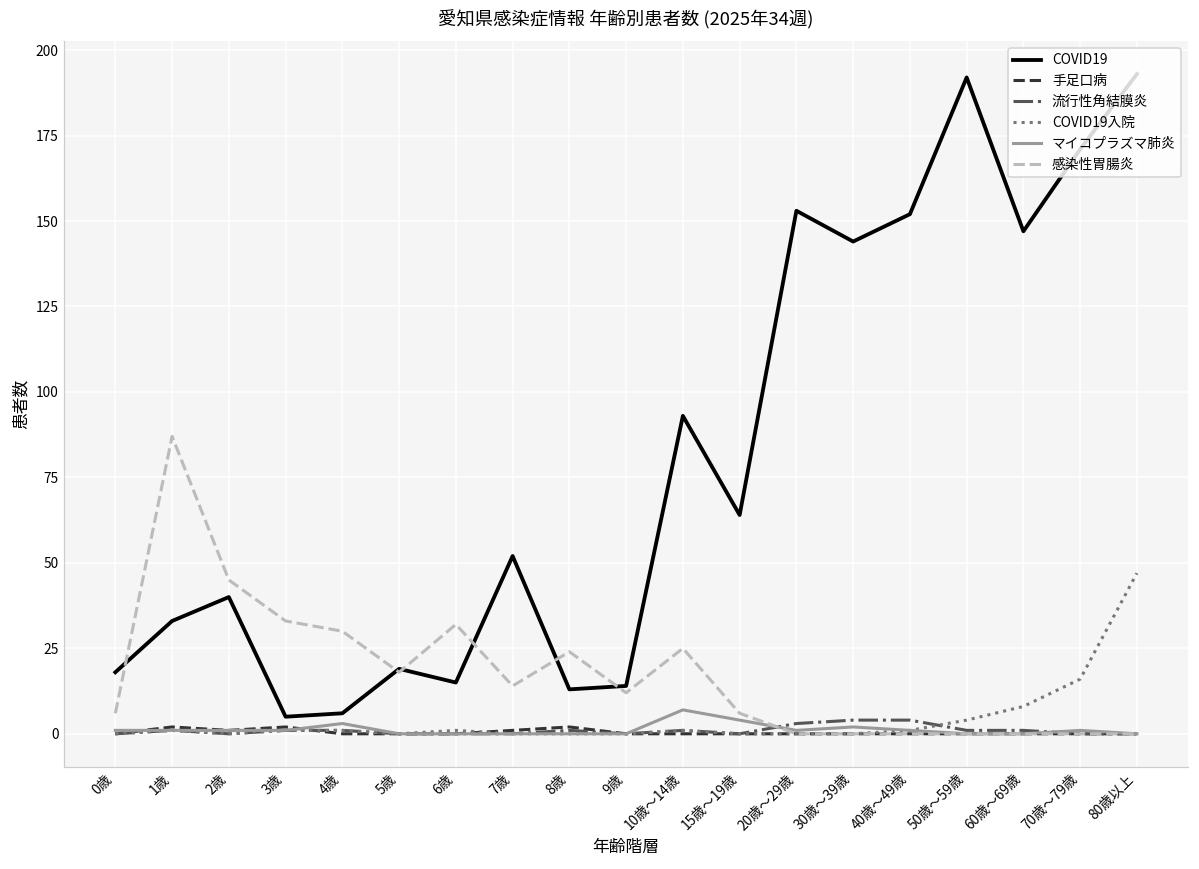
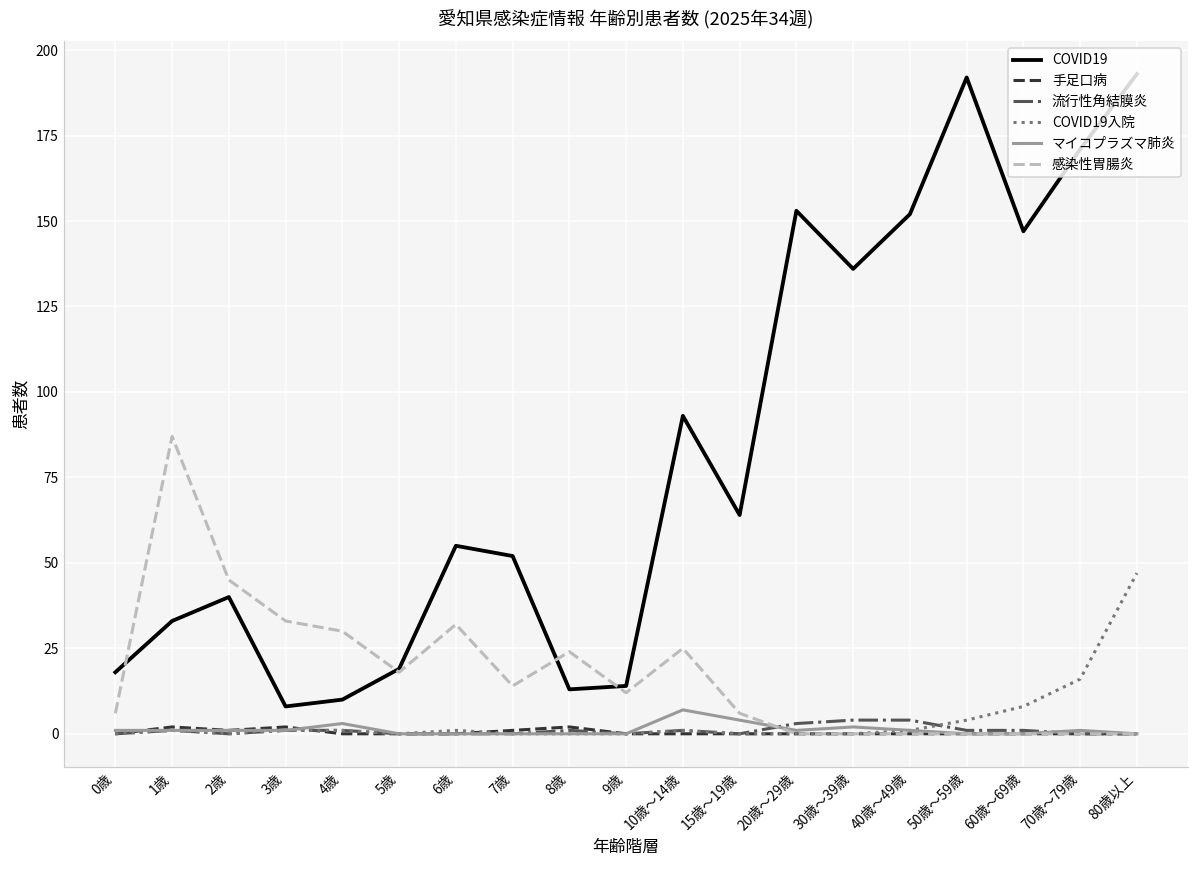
COVID19, 3歳: 5 -> 8
COVID19, 4歳: 6 -> 10
COVID19, 6歳: 15 -> 55
COVID19, 30歳～39歳: 144 -> 136
